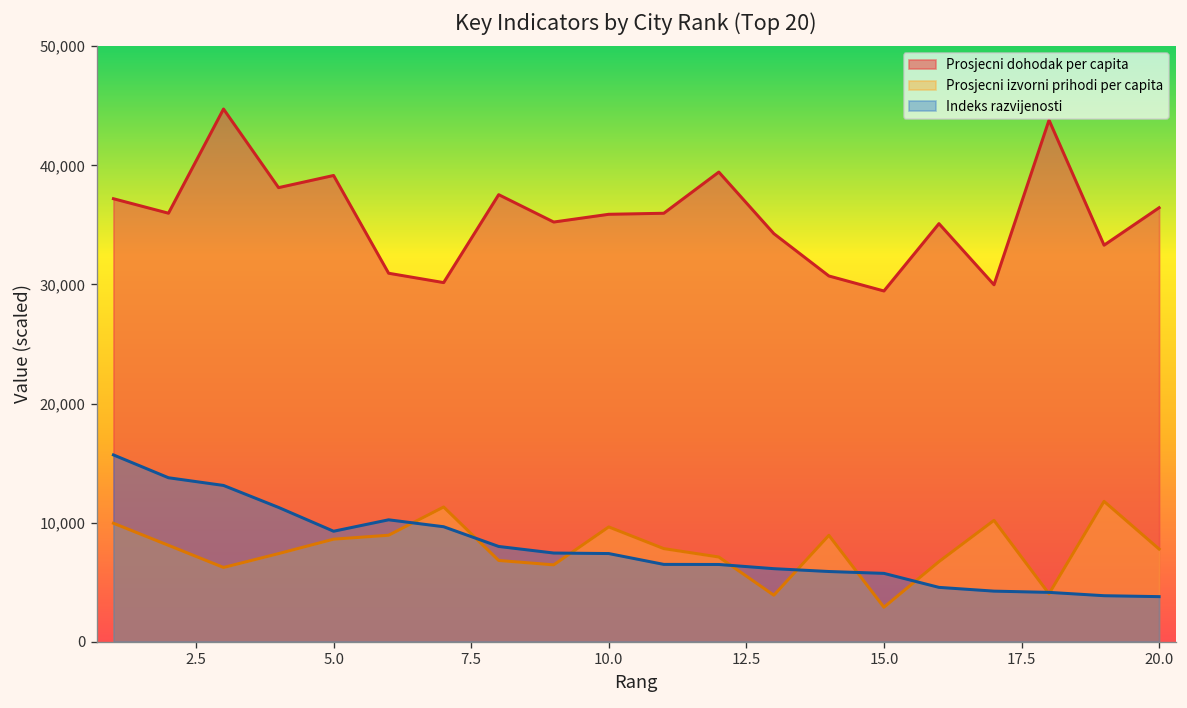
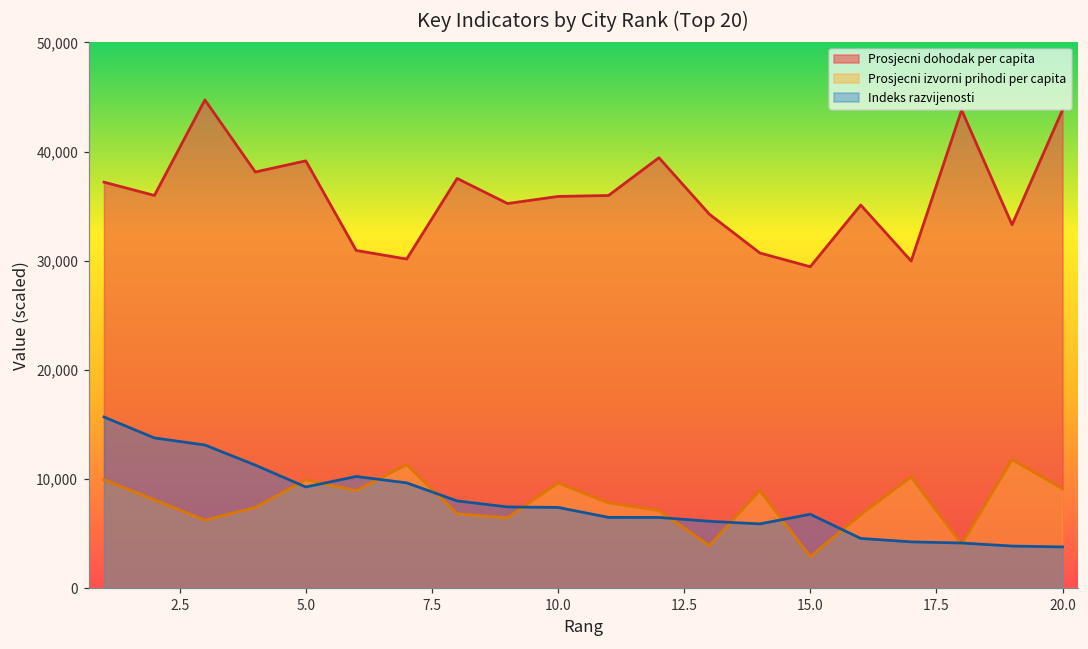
Prosjecni izvorni prihodi per capita, 5.0: 9,000 -> 10,000
Indeks razvijenosti, 15.0: 6,000 -> 7,000
Prosjecni dohodak per capita, 20.0: 36,000 -> 44,000
Prosjecni izvorni prihodi per capita, 20.0: 8,000 -> 9,000
